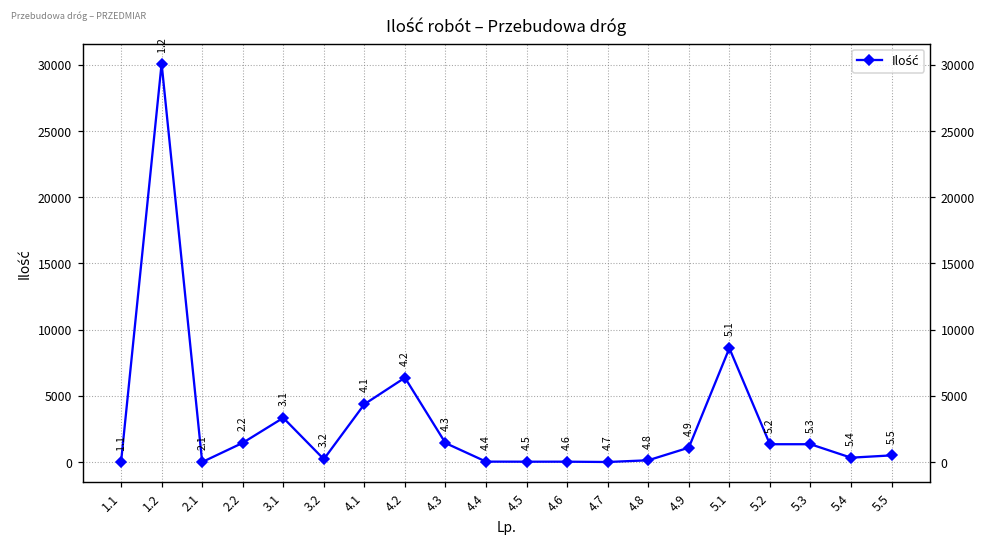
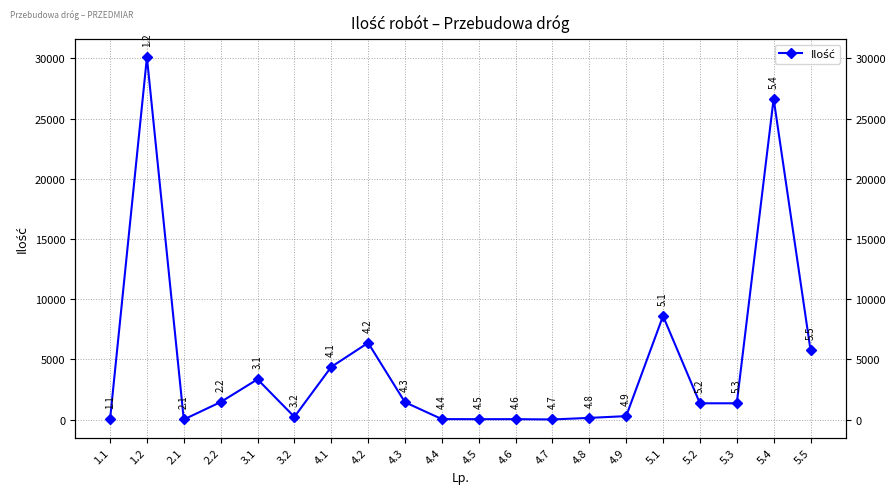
4.9: 1100 -> 300
5.4: 300 -> 26600
5.5: 500 -> 5800
